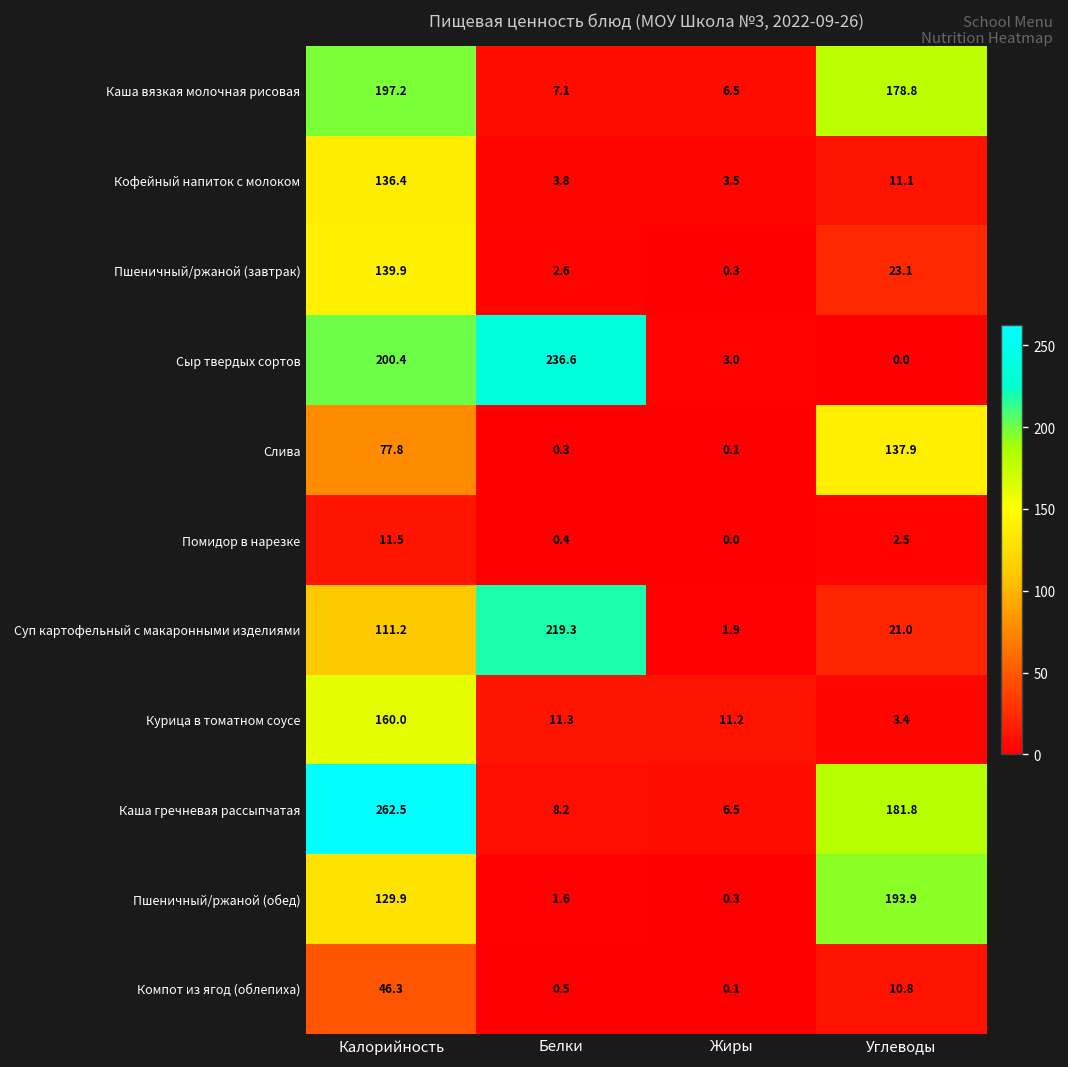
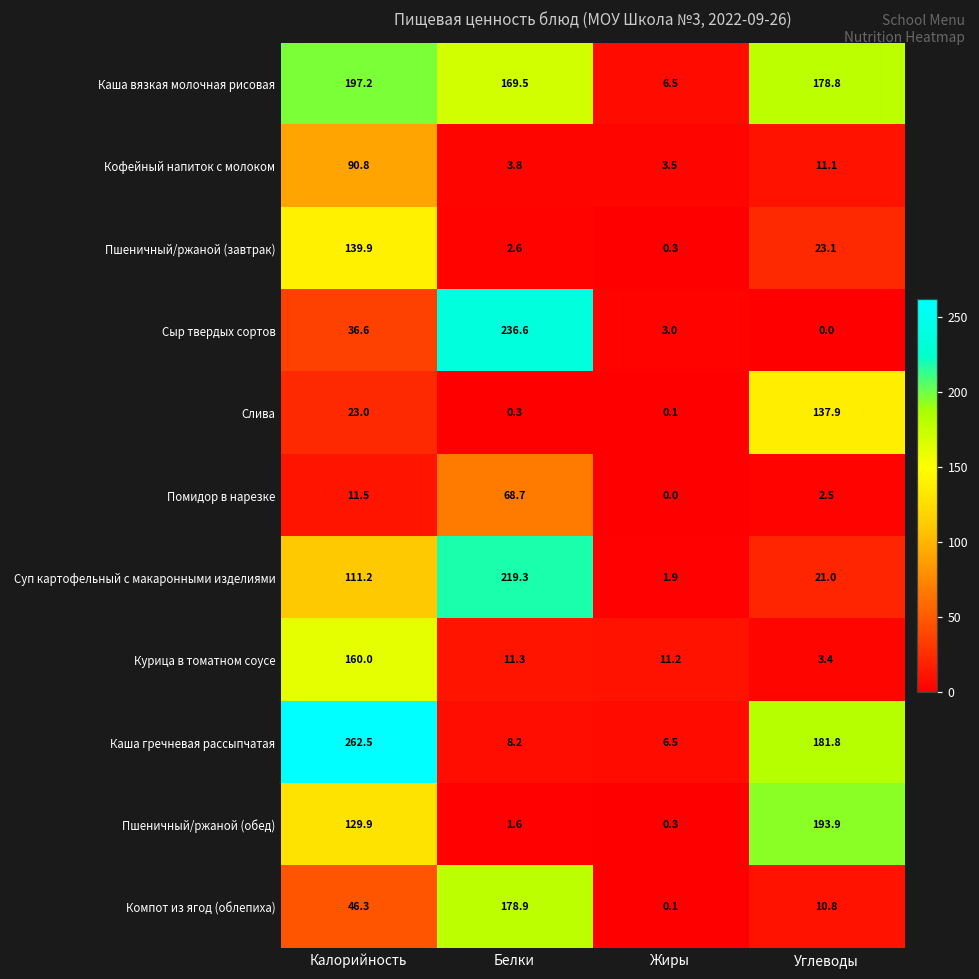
Каша вязкая молочная рисовая, Белки: 7.1 -> 169.5
Кофейный напиток с молоком, Калорийность: 136.4 -> 90.8
Сыр твердых сортов, Калорийность: 200.4 -> 36.6
Слива, Калорийность: 77.8 -> 23.0
Помидор в нарезке, Белки: 0.4 -> 68.7
Компот из ягод (облепиха), Белки: 0.5 -> 178.9
